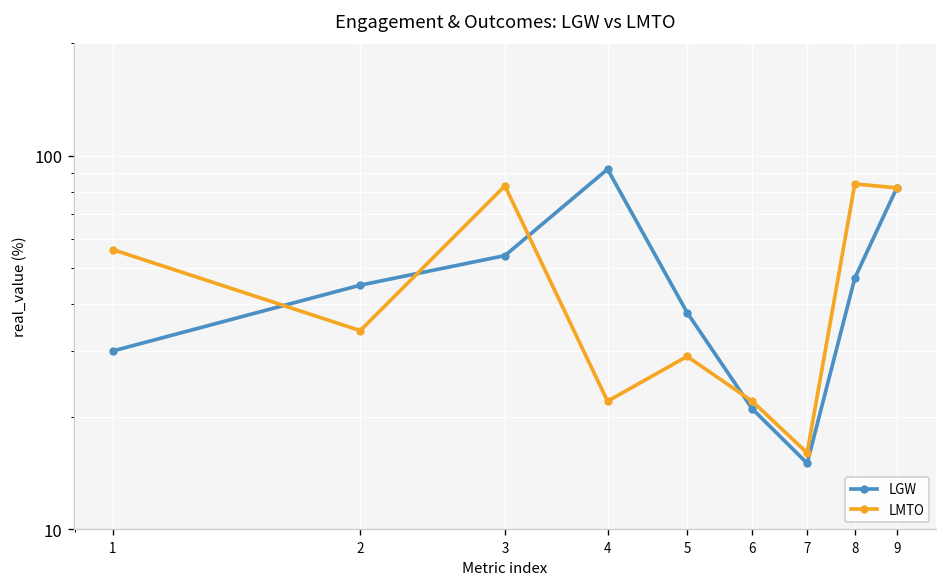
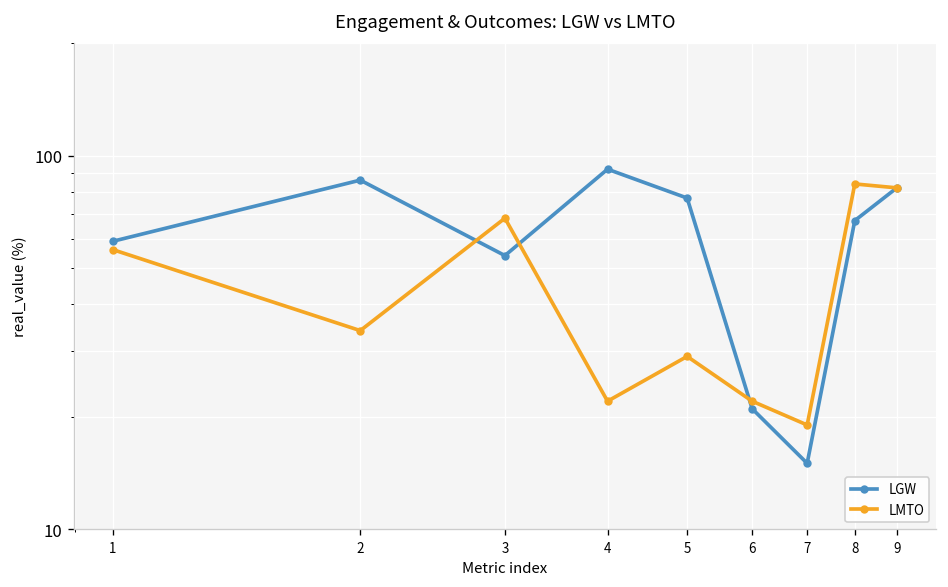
LGW, 1: 30 -> 59
LGW, 2: 45 -> 86
LMTO, 3: 83 -> 68
LGW, 5: 38 -> 77
LMTO, 7: 16 -> 19
LGW, 8: 47 -> 67
